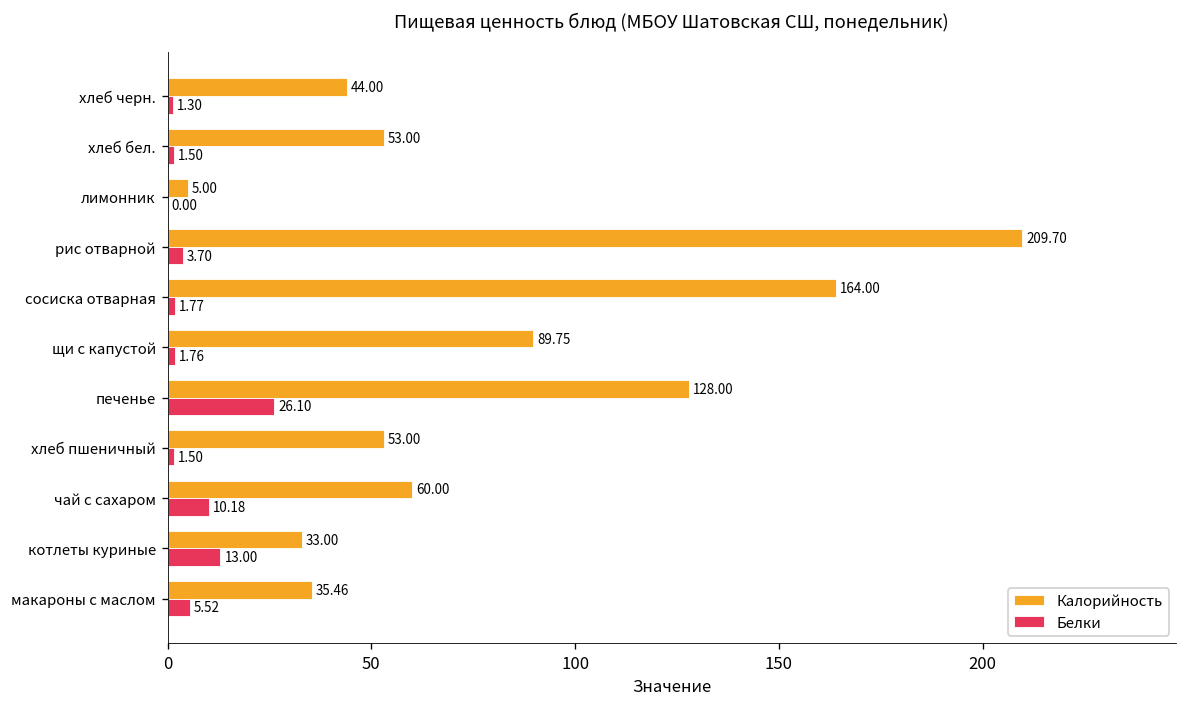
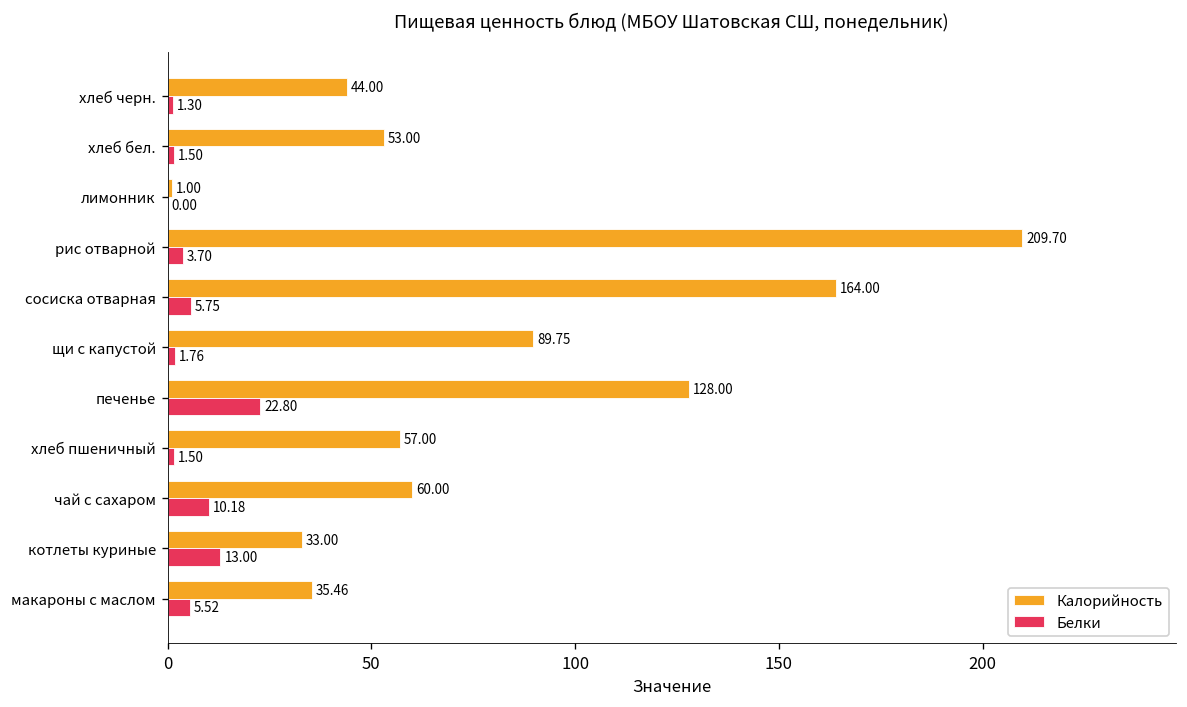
Калорийность, лимонник: 5.00 -> 1.00
Белки, сосиска отварная: 1.77 -> 5.75
Белки, печенье: 26.10 -> 22.80
Калорийность, хлеб пшеничный: 53.00 -> 57.00
